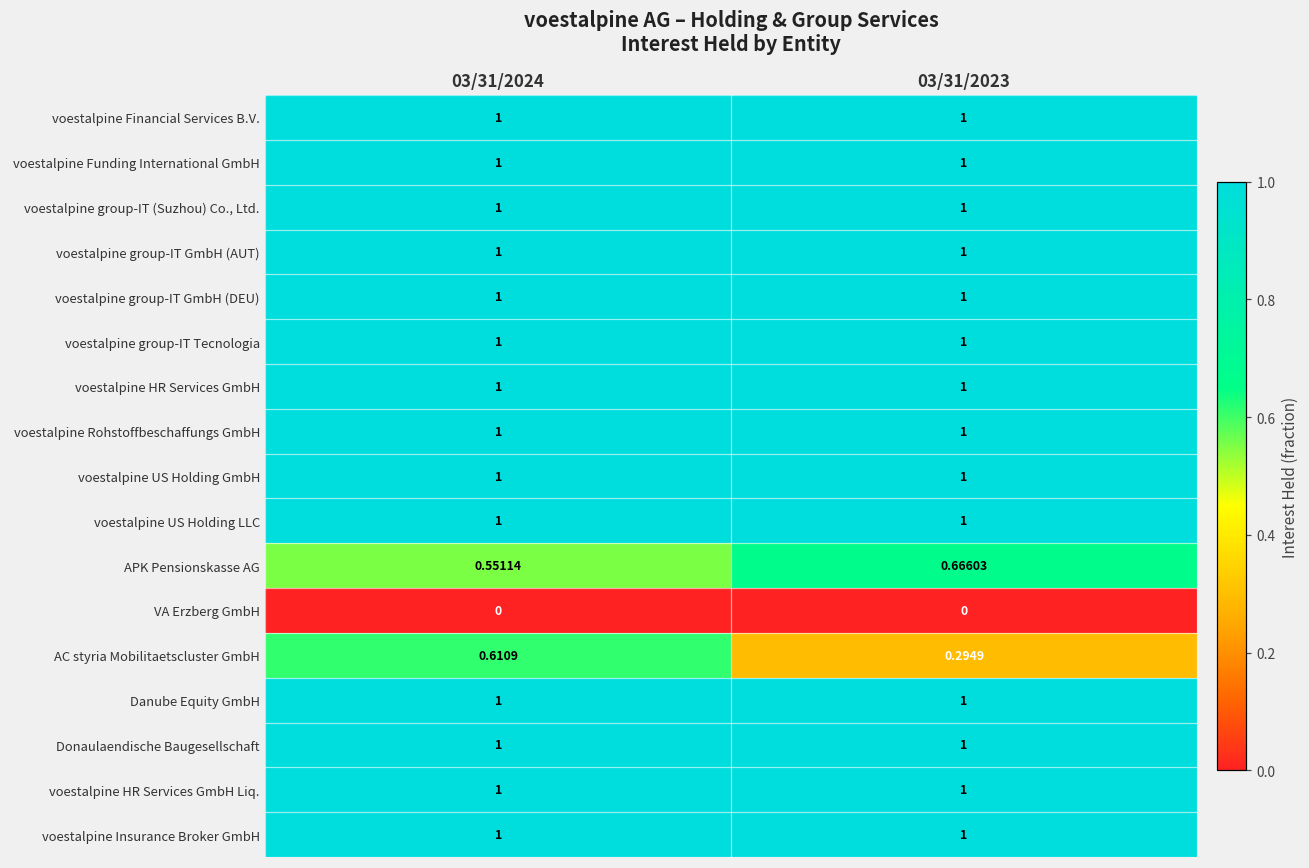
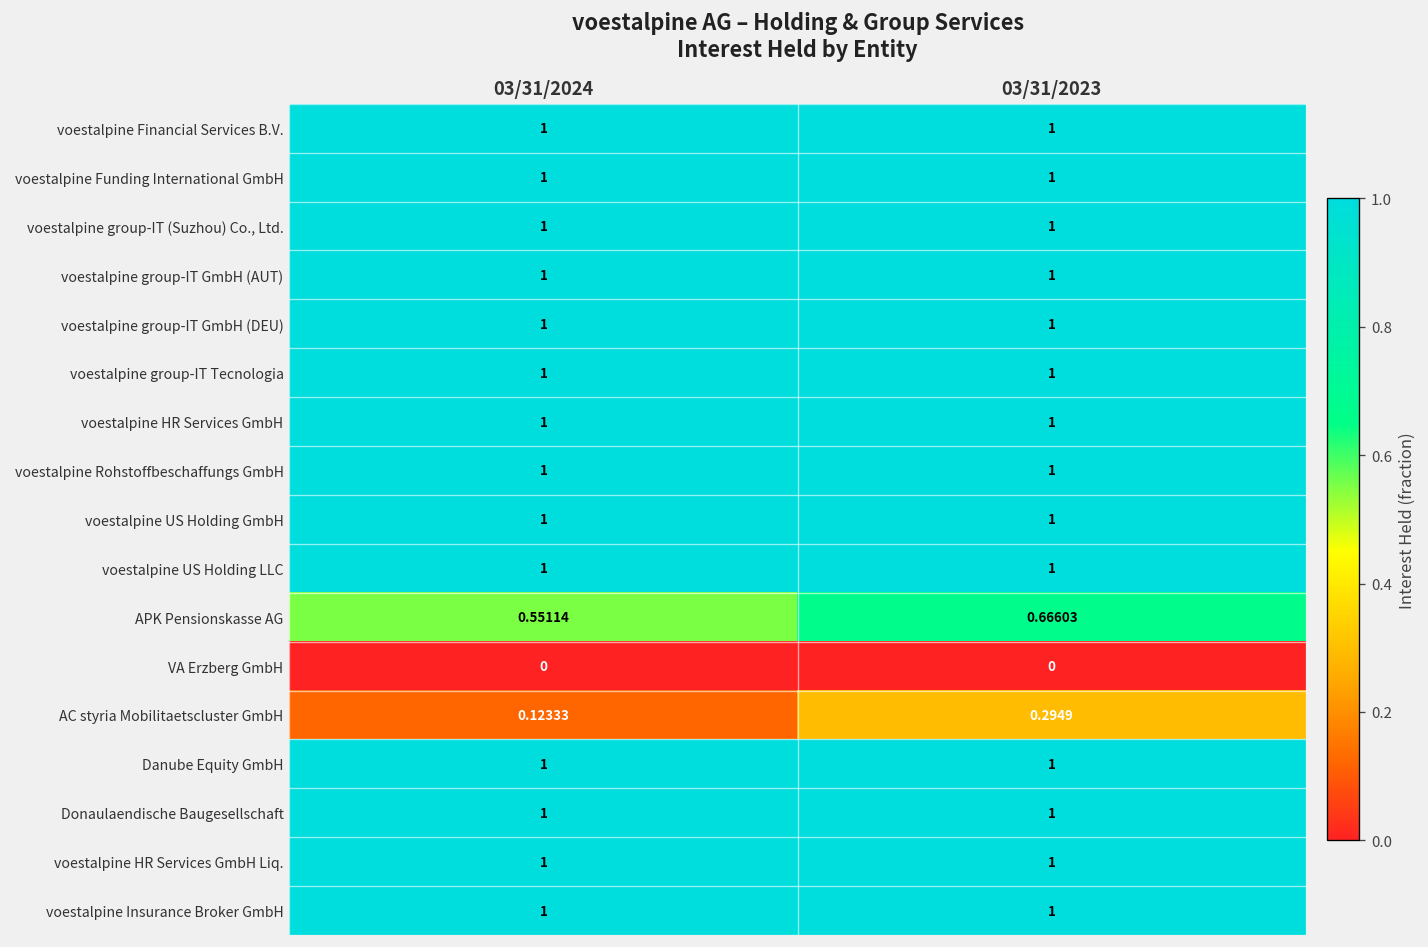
AC styria Mobilitaetscluster GmbH, 03/31/2024: 0.6109 -> 0.12333
